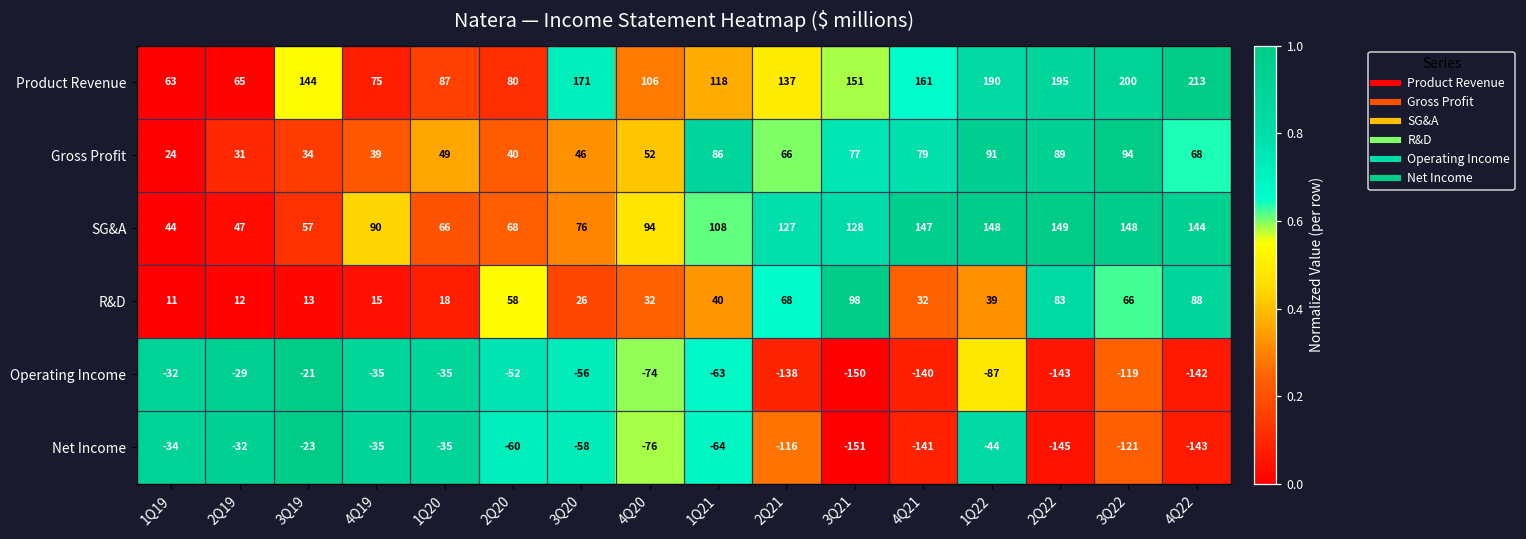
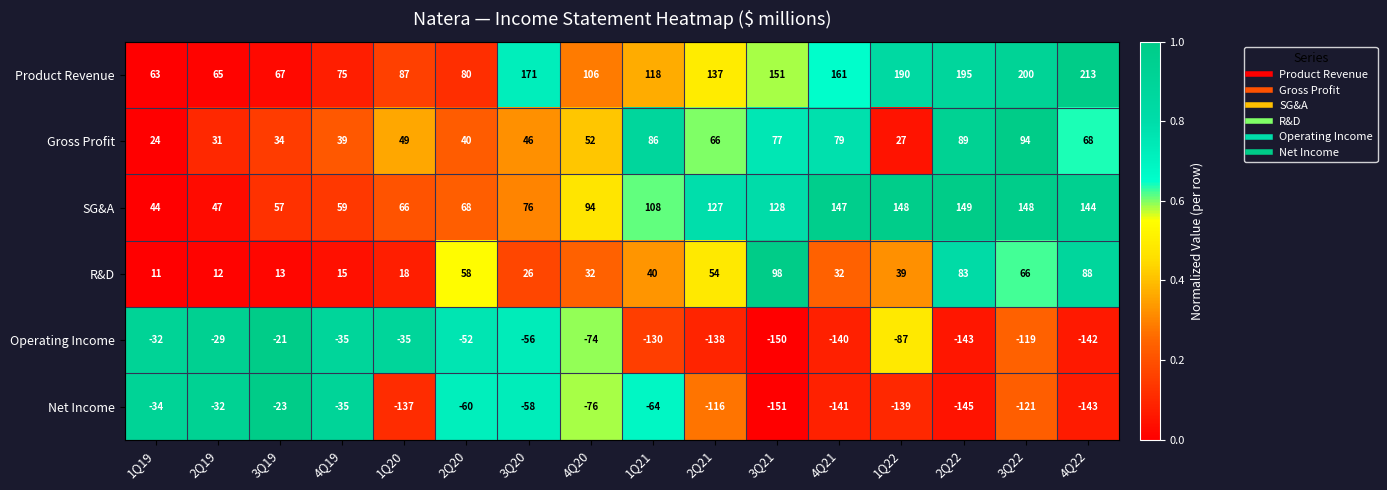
Product Revenue, 3Q19: 144 -> 67
Gross Profit, 1Q22: 91 -> 27
SG&A, 4Q19: 90 -> 59
R&D, 2Q21: 68 -> 54
Operating Income, 1Q21: -63 -> -130
Net Income, 1Q20: -35 -> -137
Net Income, 1Q22: -44 -> -139
